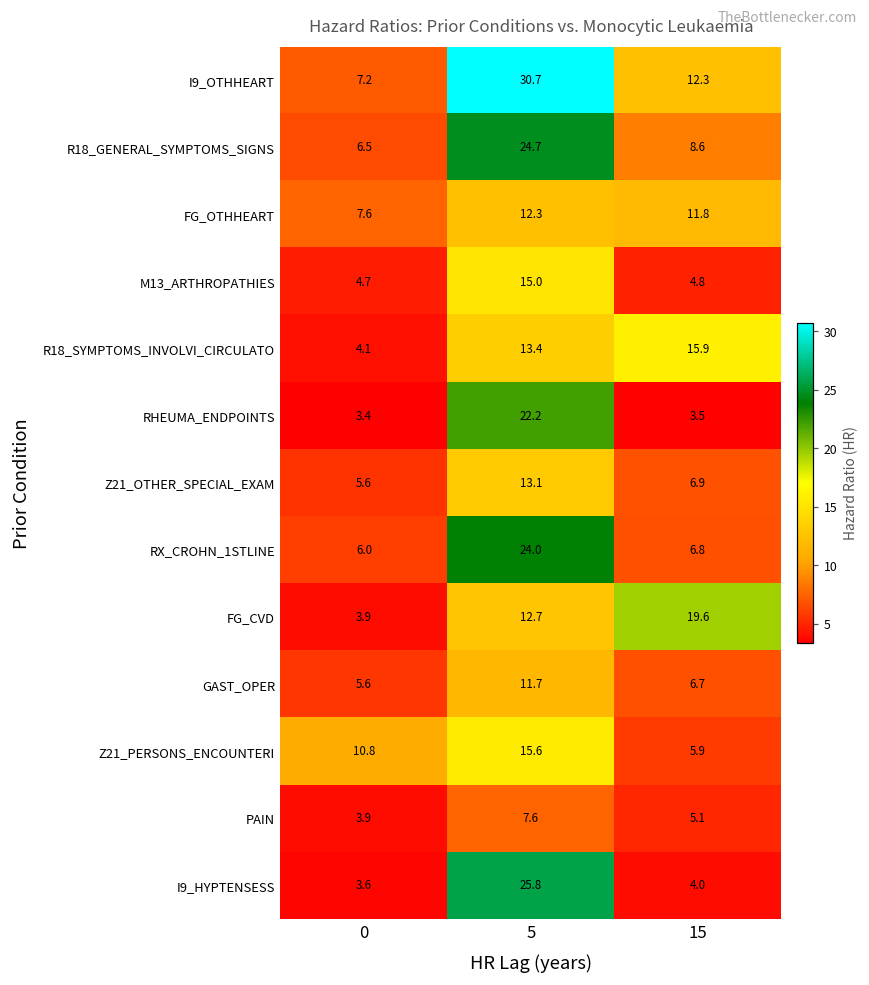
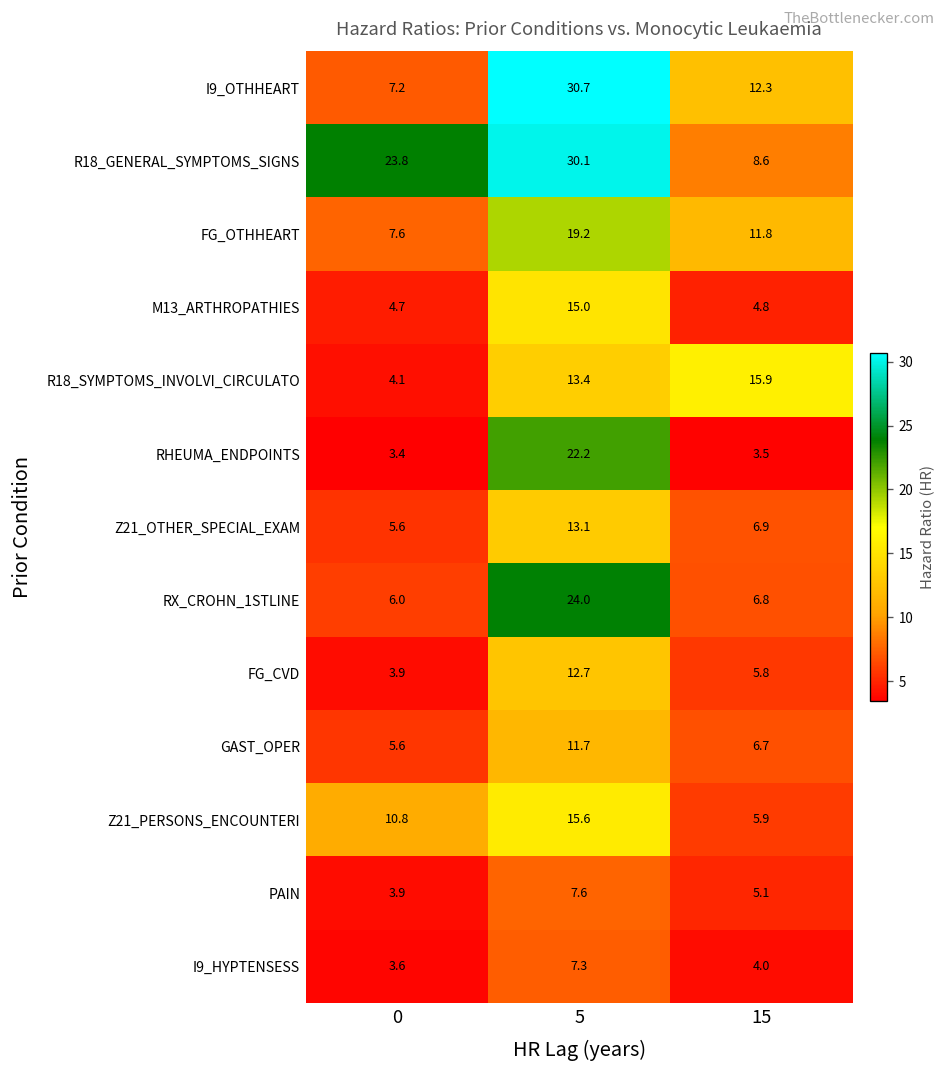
R18_GENERAL_SYMPTOMS_SIGNS, 0: 6.5 -> 23.8
R18_GENERAL_SYMPTOMS_SIGNS, 5: 24.7 -> 30.1
FG_OTHHEART, 5: 12.3 -> 19.2
FG_CVD, 15: 19.6 -> 5.8
I9_HYPTENSESS, 5: 25.8 -> 7.3
